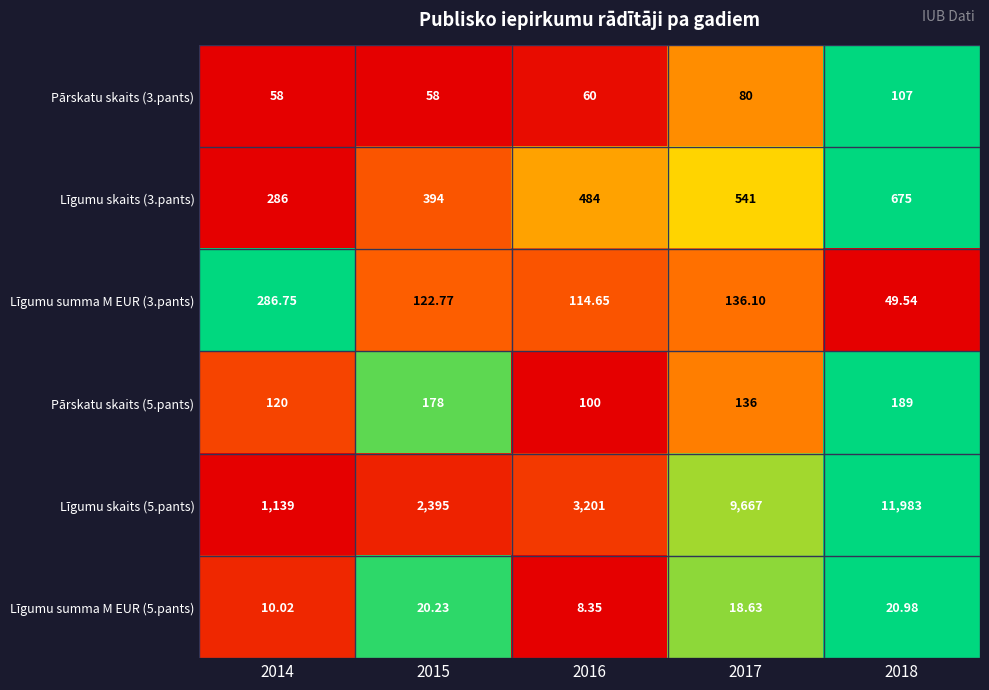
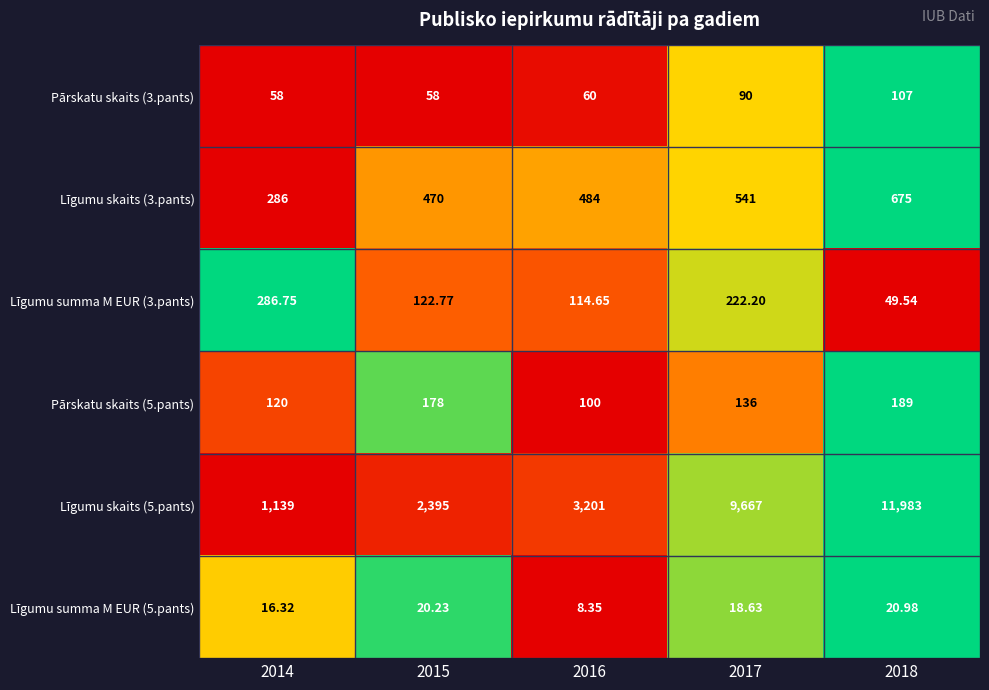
Pārskatu skaits (3.pants), 2017: 80 -> 90
Līgumu skaits (3.pants), 2015: 394 -> 470
Līgumu summa M EUR (3.pants), 2017: 136.10 -> 222.20
Līgumu summa M EUR (5.pants), 2014: 10.02 -> 16.32
